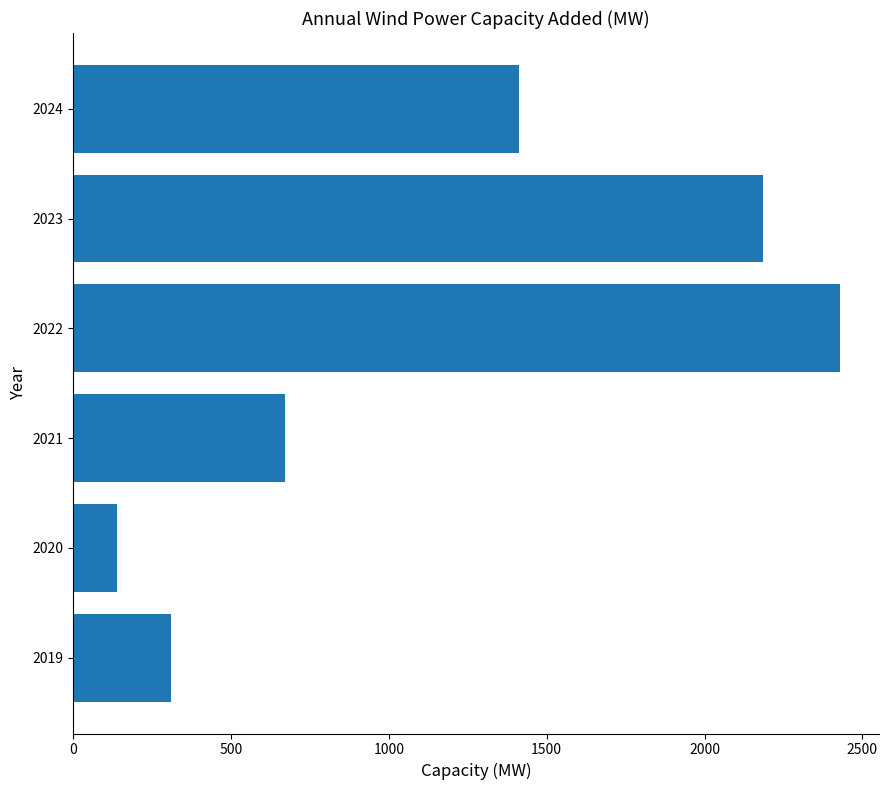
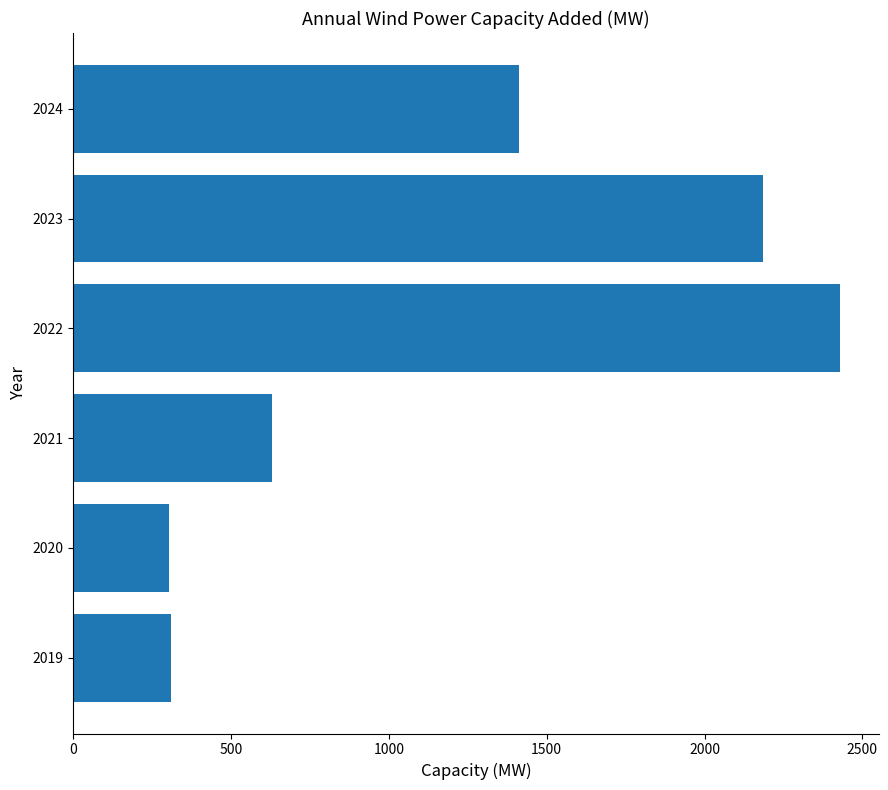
2021: 670 -> 630
2020: 140 -> 300
